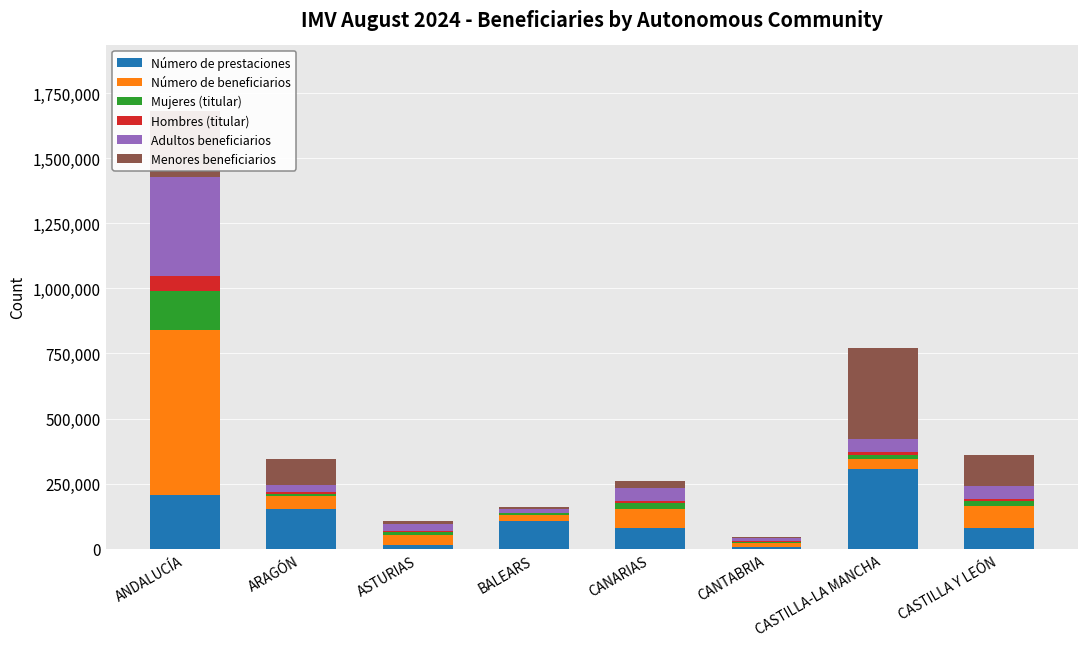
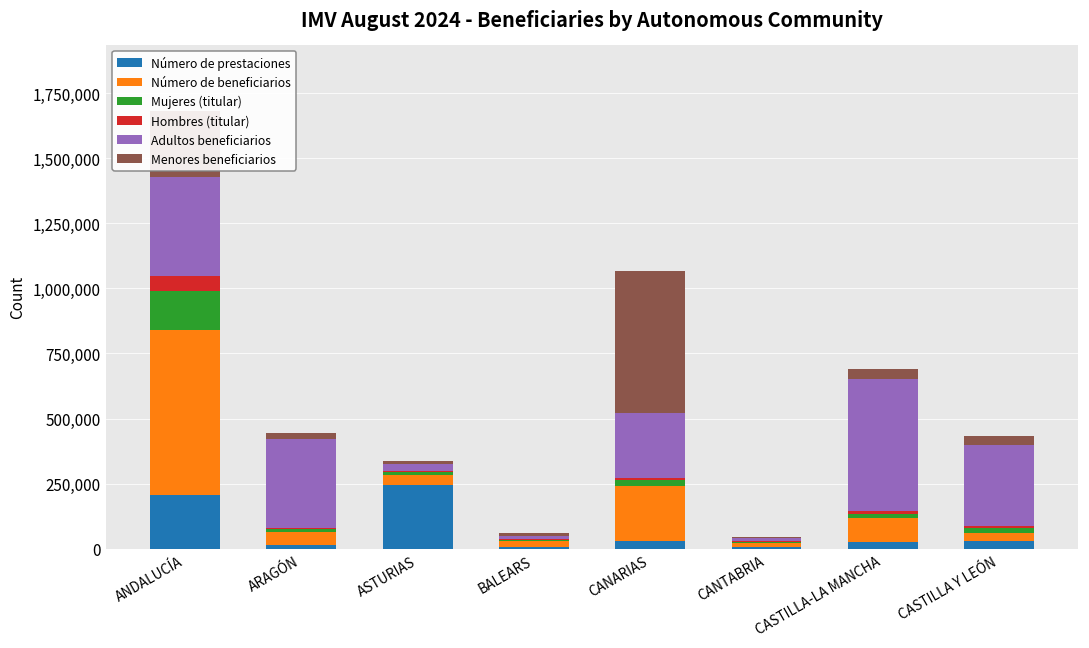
Número de prestaciones, ARAGÓN: 150,000 -> 20,000
Adultos beneficiarios, ARAGÓN: 30,000 -> 340,000
Menores beneficiarios, ARAGÓN: 100,000 -> 20,000
Número de prestaciones, ASTURIAS: 20,000 -> 250,000
Número de prestaciones, BALEARS: 110,000 -> 10,000
Número de prestaciones, CANARIAS: 80,000 -> 30,000
Número de beneficiarios, CANARIAS: 70,000 -> 210,000
Adultos beneficiarios, CANARIAS: 50,000 -> 250,000
Menores beneficiarios, CANARIAS: 20,000 -> 550,000
Número de prestaciones, CASTILLA-LA MANCHA: 310,000 -> 30,000
Número de beneficiarios, CASTILLA-LA MANCHA: 40,000 -> 90,000
Adultos beneficiarios, CASTILLA-LA MANCHA: 50,000 -> 510,000
Menores beneficiarios, CASTILLA-LA MANCHA: 350,000 -> 40,000
Número de prestaciones, CASTILLA Y LEÓN: 80,000 -> 30,000
Número de beneficiarios, CASTILLA Y LEÓN: 80,000 -> 30,000
Adultos beneficiarios, CASTILLA Y LEÓN: 50,000 -> 310,000
Menores beneficiarios, CASTILLA Y LEÓN: 120,000 -> 30,000
